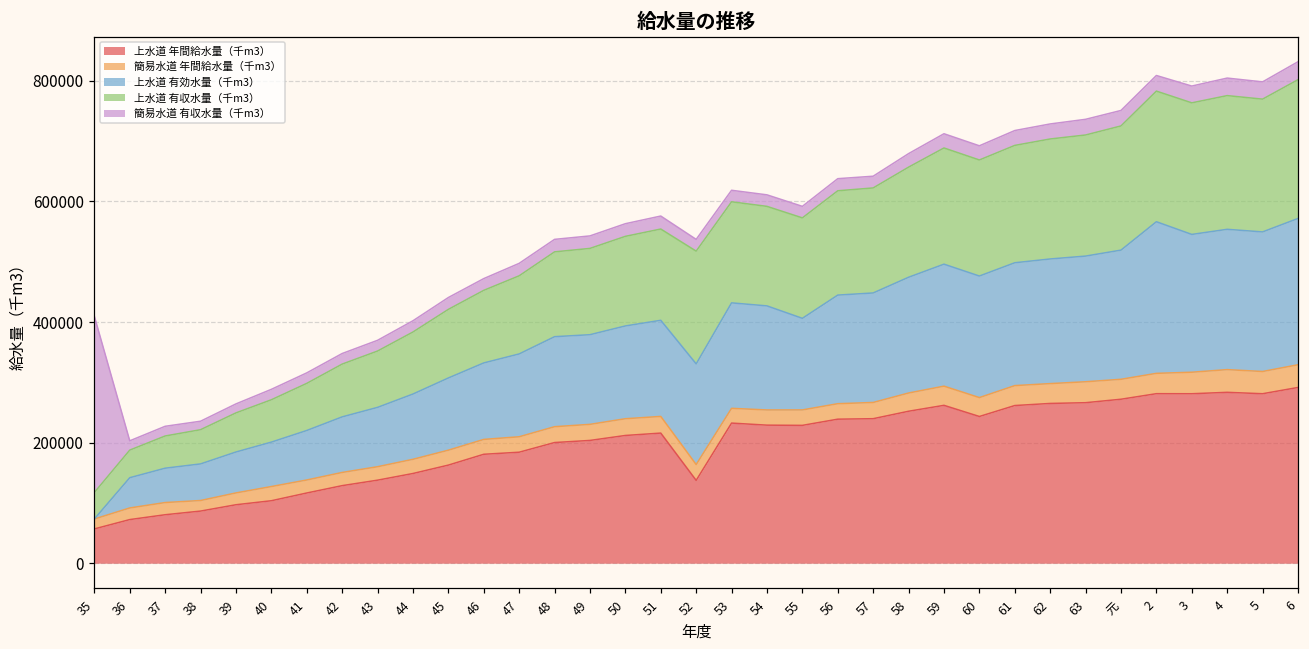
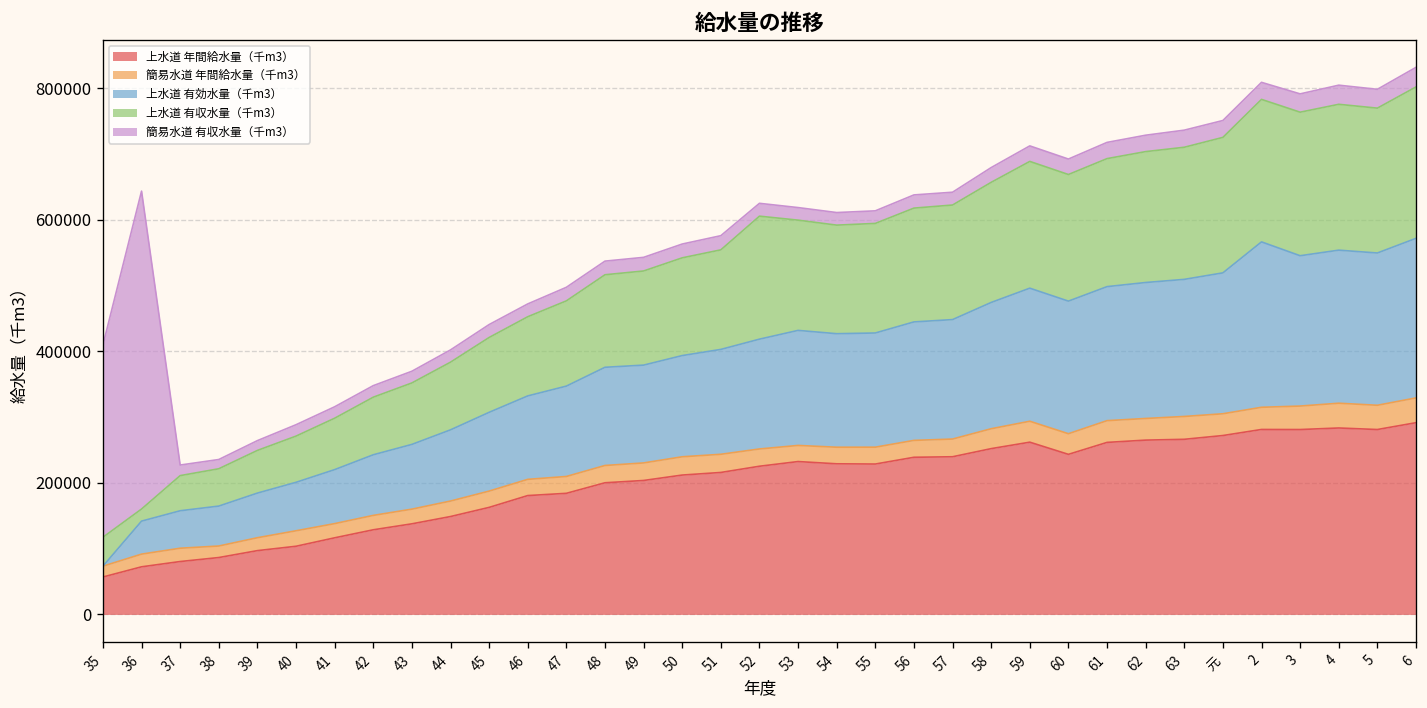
上水道 有収水量（千m3）, 36: 50000 -> 20000
簡易水道 有収水量（千m3）, 36: 20000 -> 480000
上水道 年間給水量（千m3）, 52: 140000 -> 230000
上水道 有効水量（千m3）, 55: 150000 -> 170000
